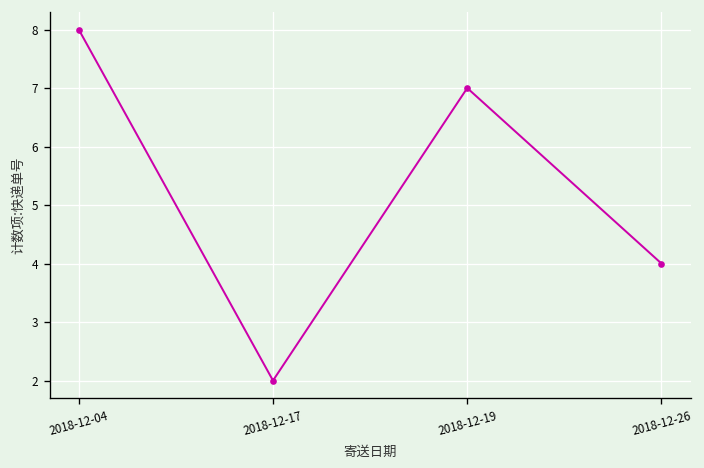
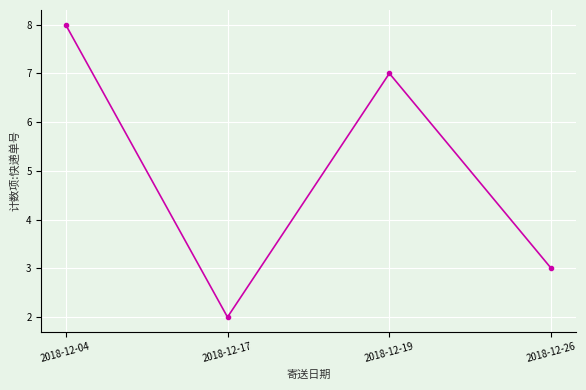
2018-12-26: 4 -> 3
